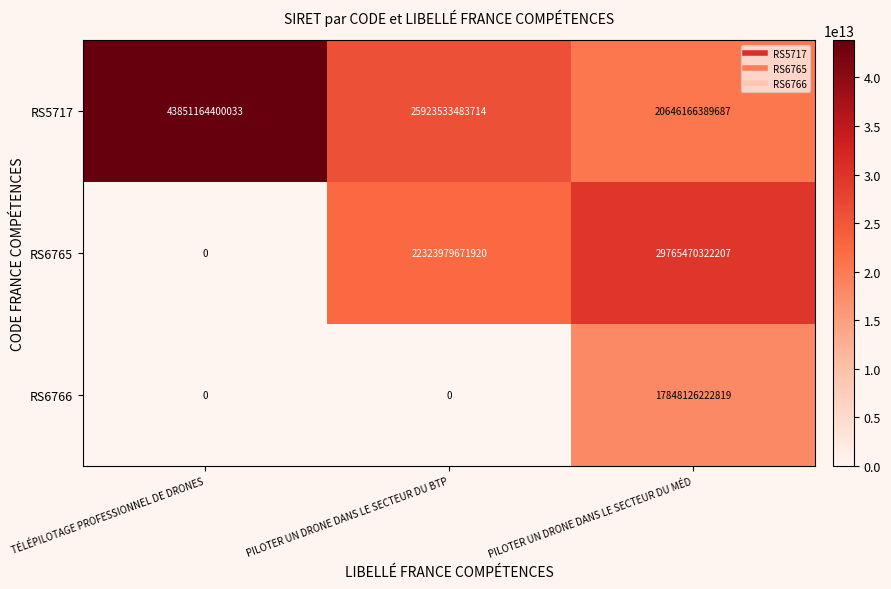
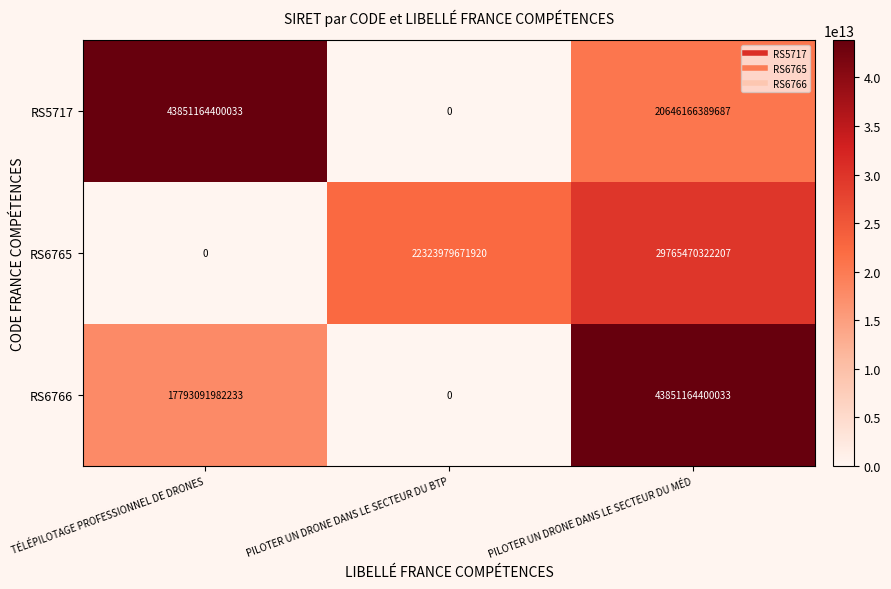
RS5717, PILOTER UN DRONE DANS LE SECTEUR DU BTP: 25923533483714 -> 0
RS6766, TÉLÉPILOTAGE PROFESSIONNEL DE DRONES: 0 -> 17793091982233
RS6766, PILOTER UN DRONE DANS LE SECTEUR DU MÉD: 17848126222819 -> 43851164400033
